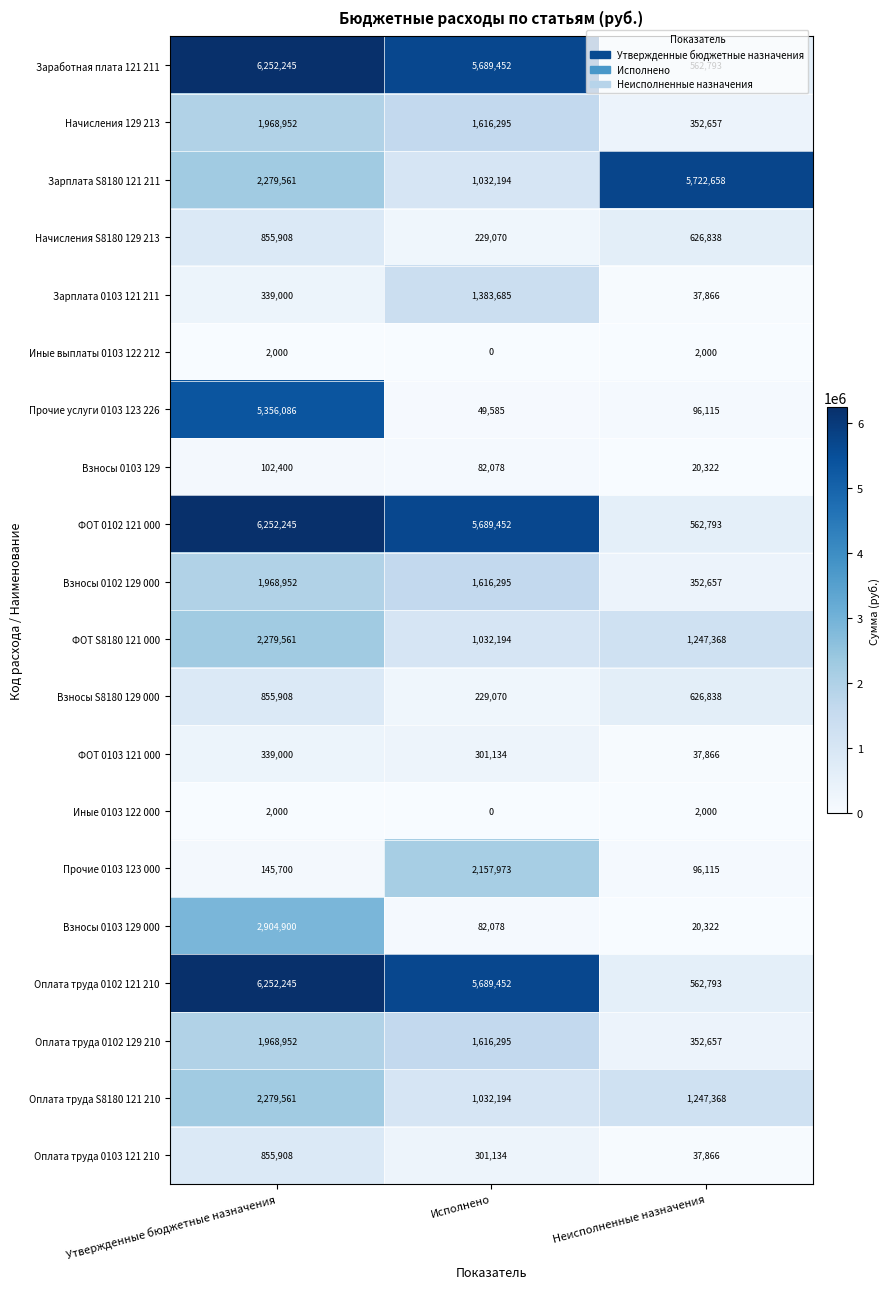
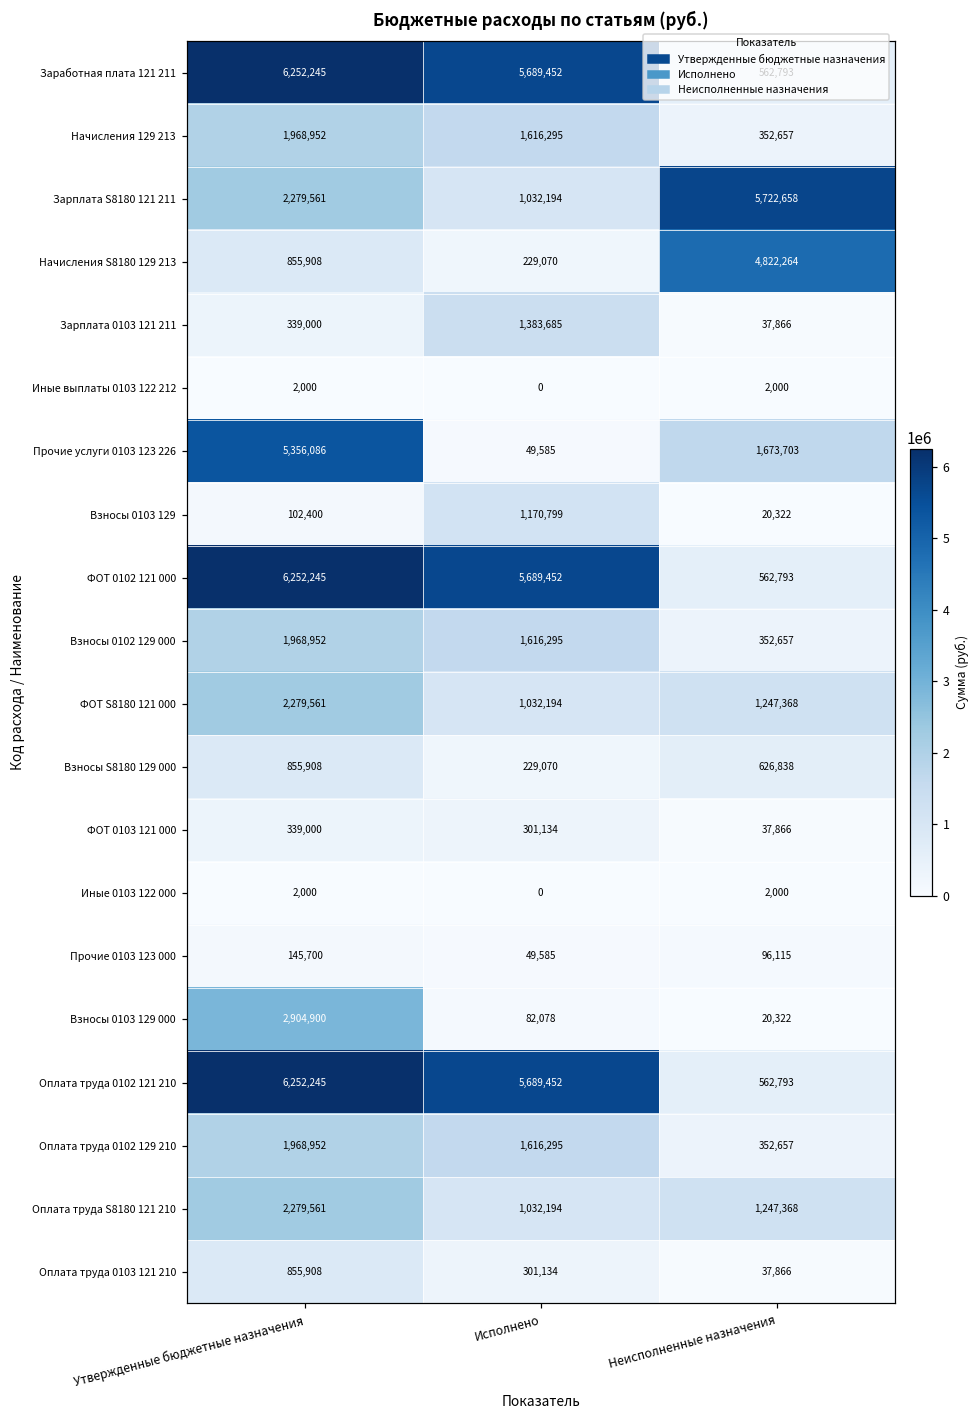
Начисления S8180 129 213, Неисполненные назначения: 626,838 -> 4,822,264
Прочие услуги 0103 123 226, Неисполненные назначения: 96,115 -> 1,673,703
Взносы 0103 129, Исполнено: 82,078 -> 1,170,799
Прочие 0103 123 000, Исполнено: 2,157,973 -> 49,585
